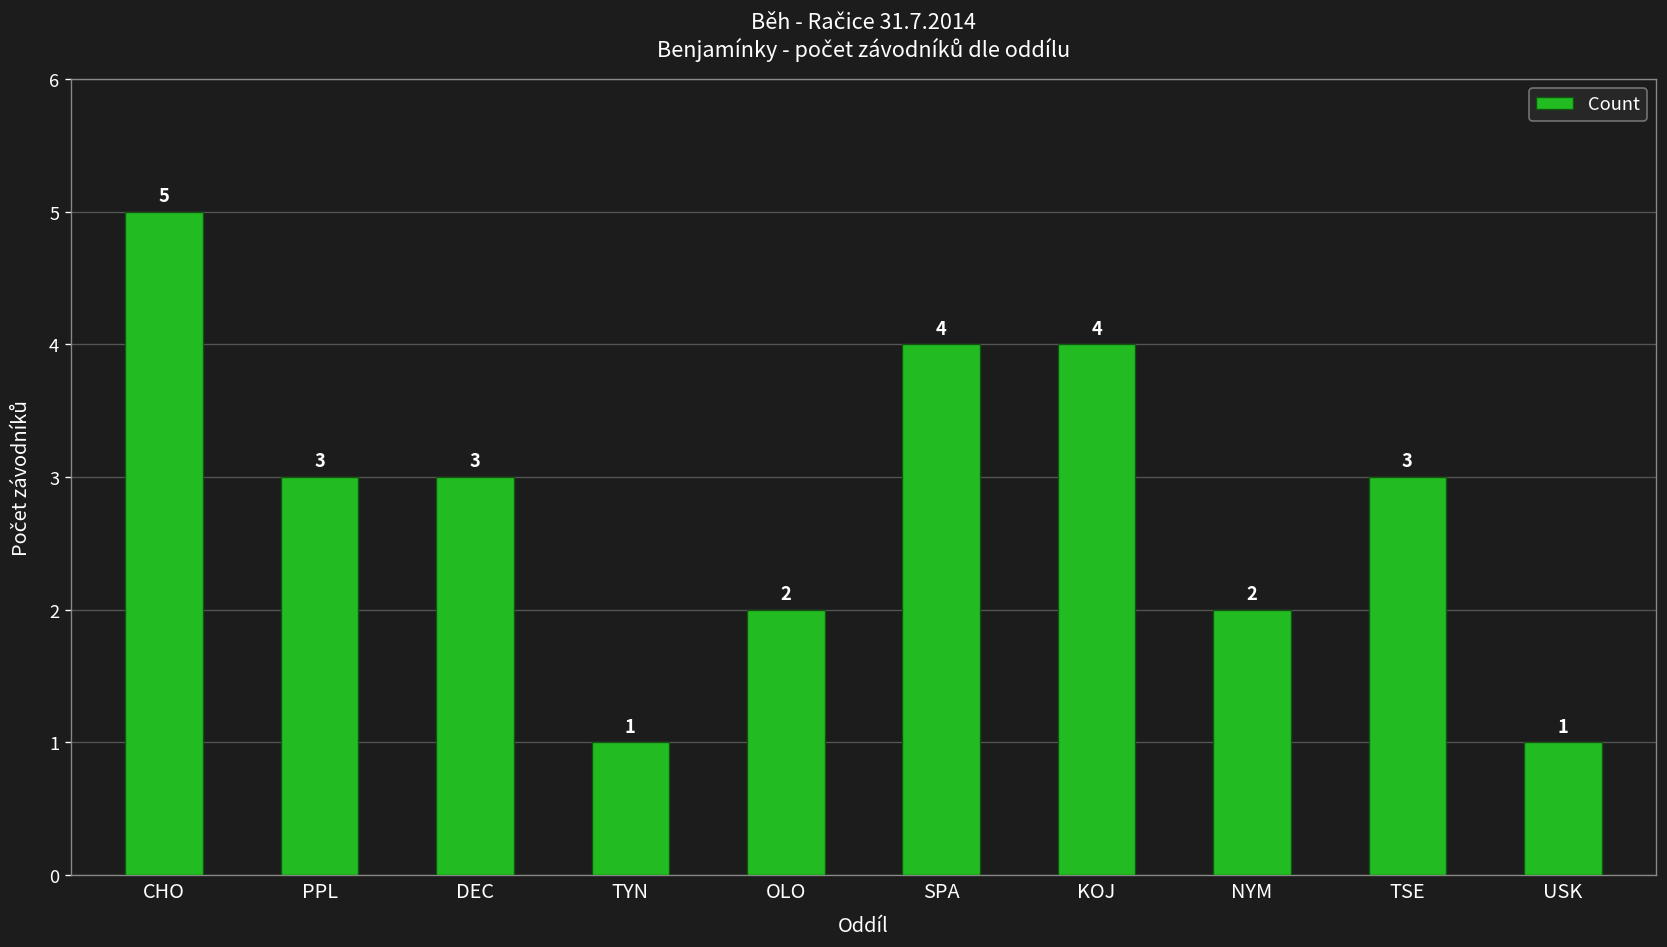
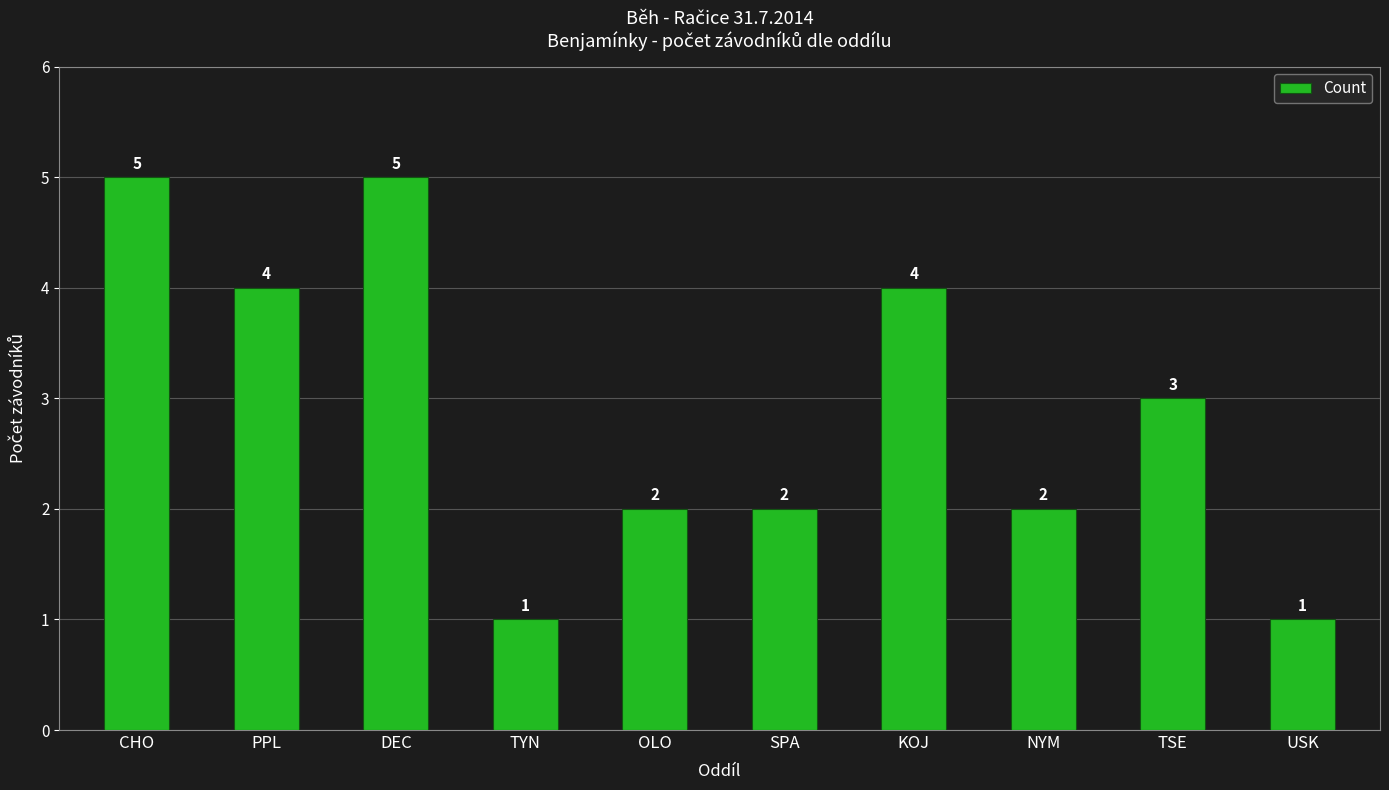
PPL: 3 -> 4
DEC: 3 -> 5
SPA: 4 -> 2
